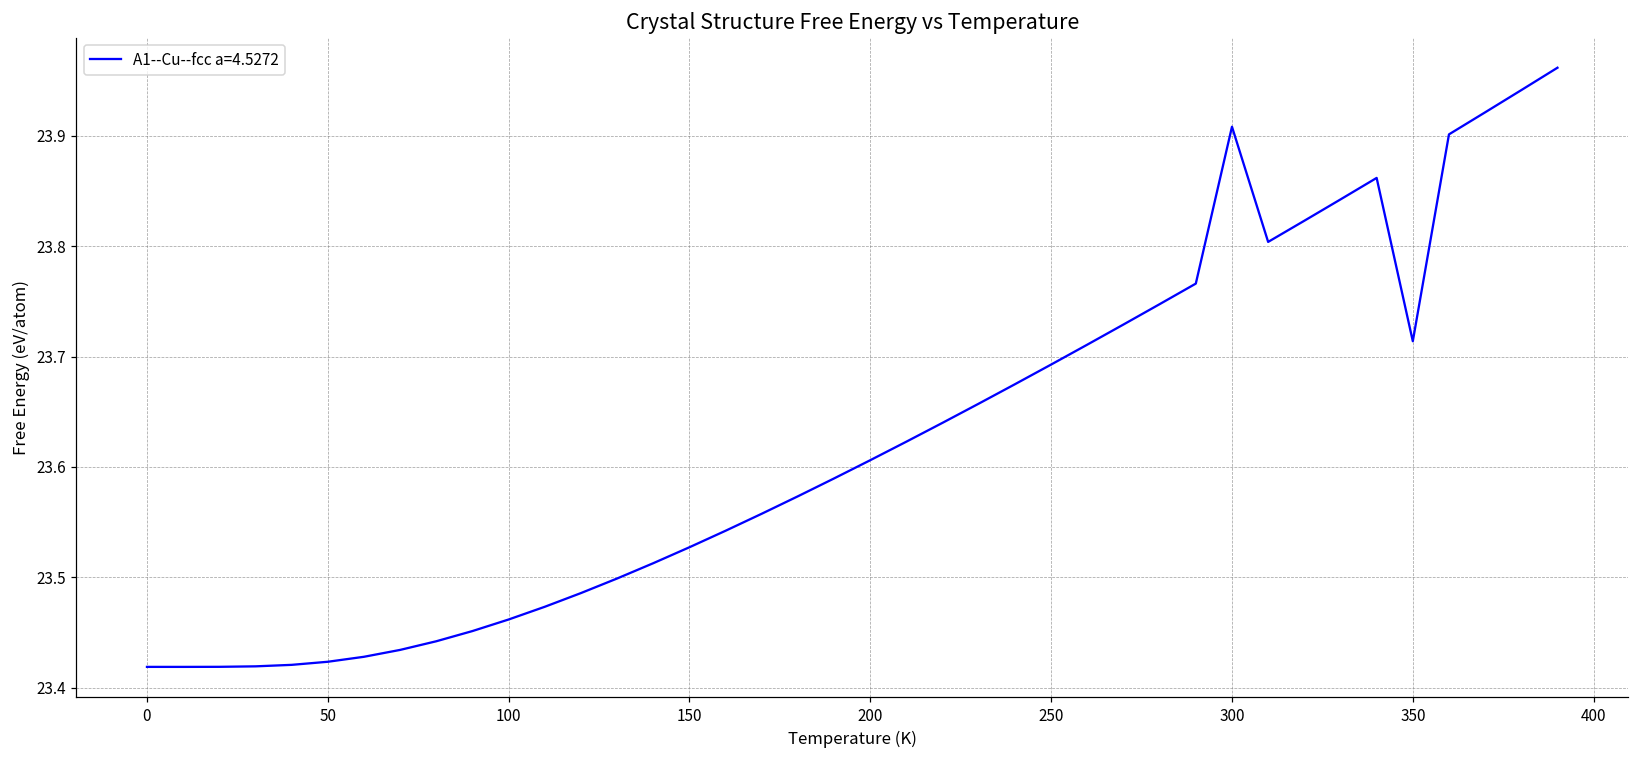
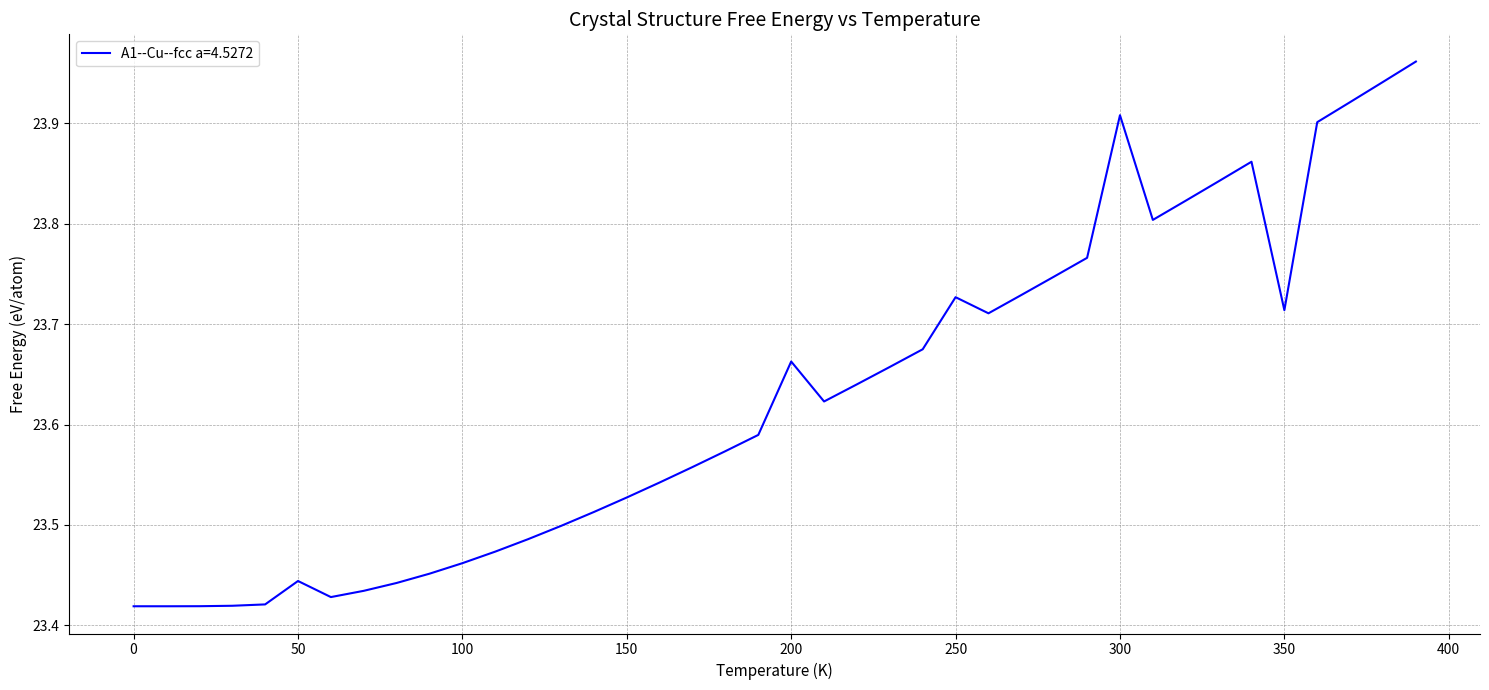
50: 23.424 -> 23.444
200: 23.606 -> 23.663
250: 23.693 -> 23.727
